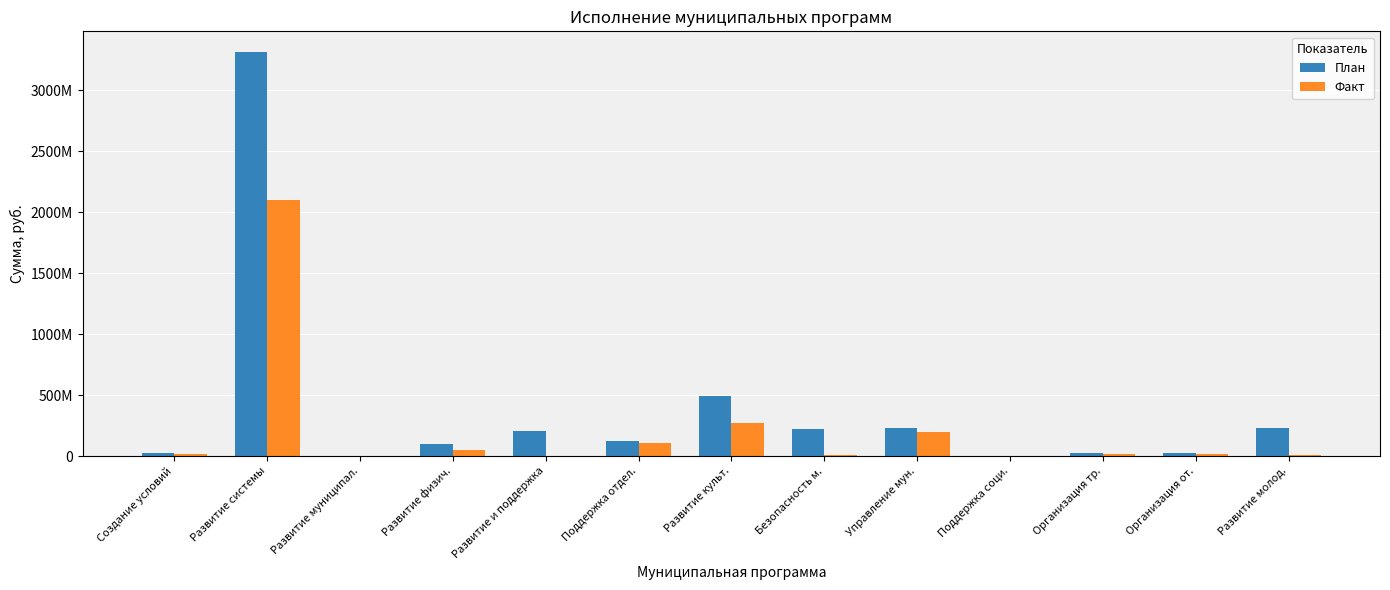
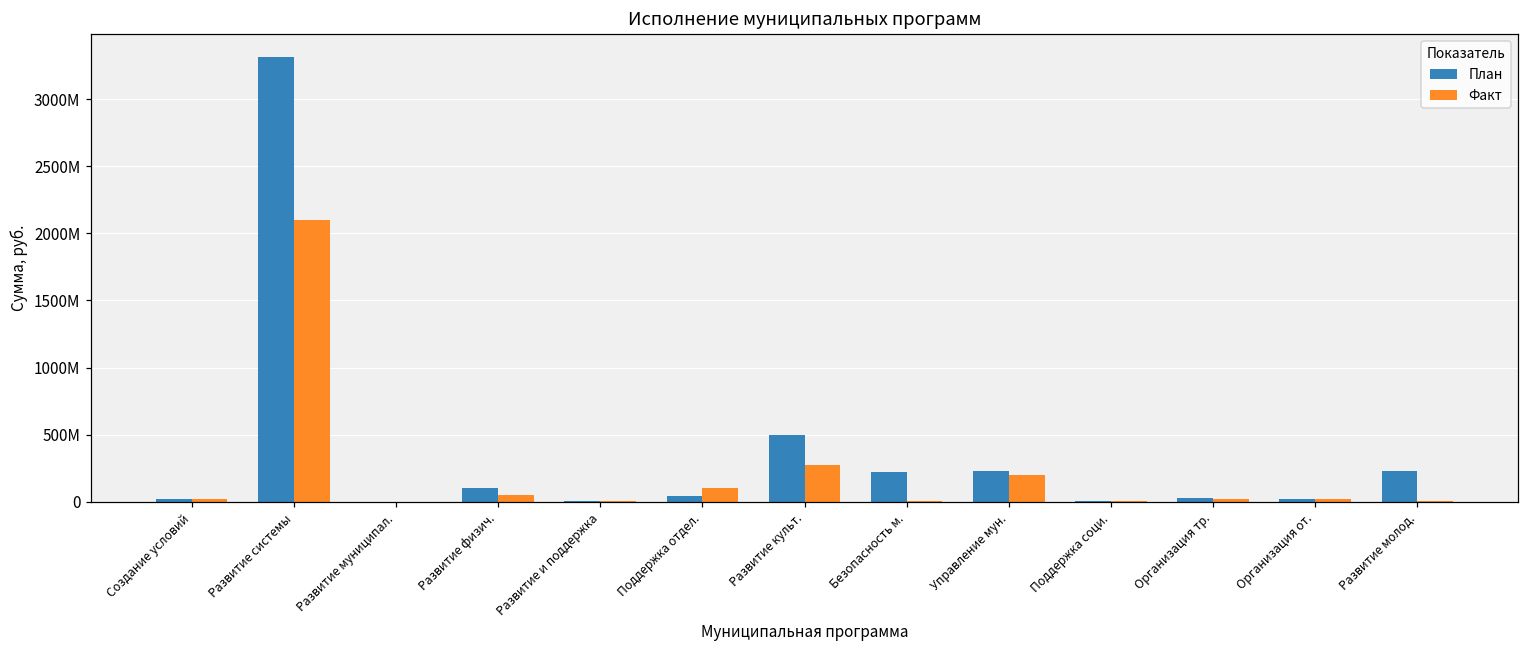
План, Развитие и поддержка: 210000000 -> 0
План, Поддержка отдел.: 120000000 -> 40000000
